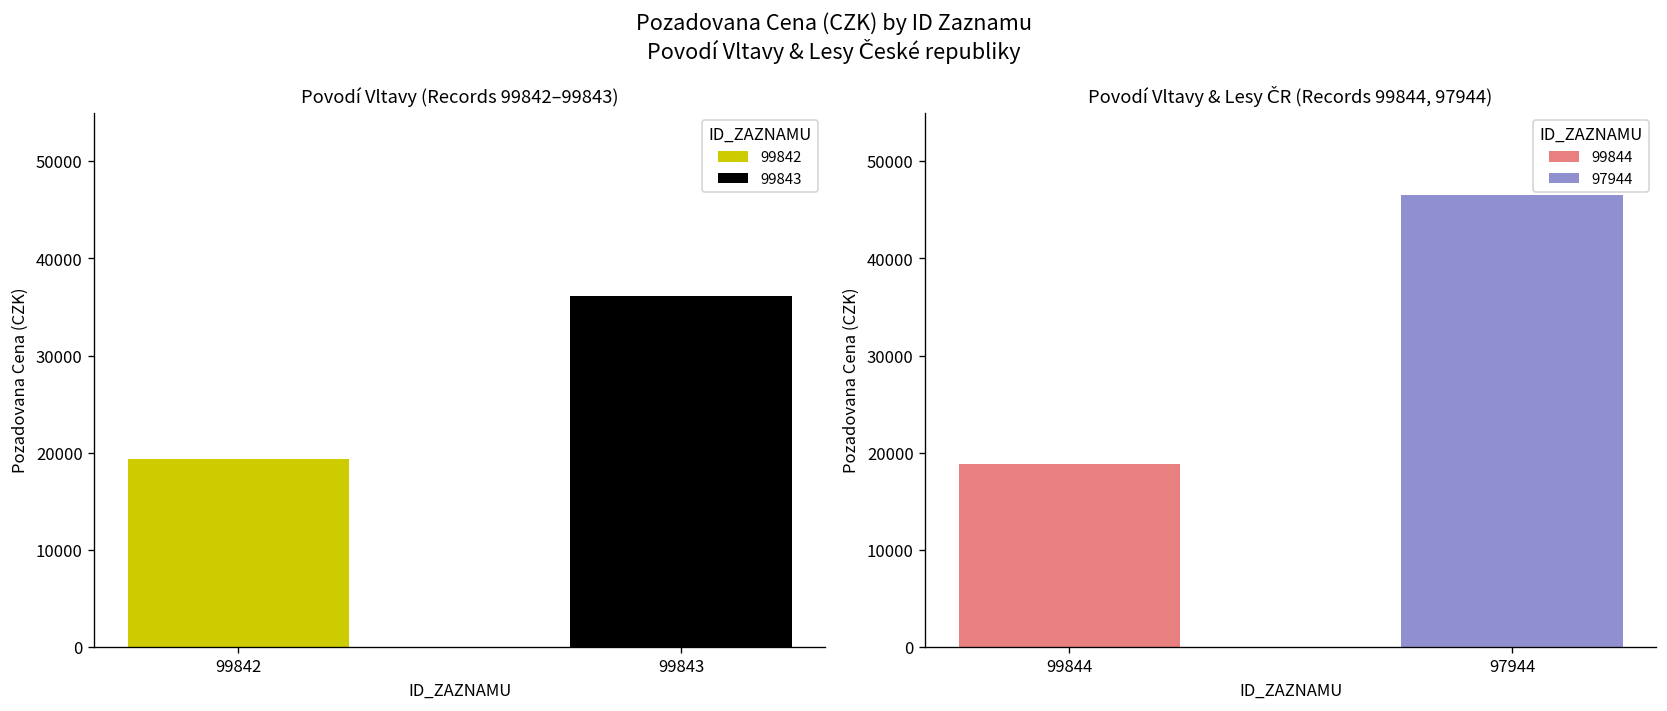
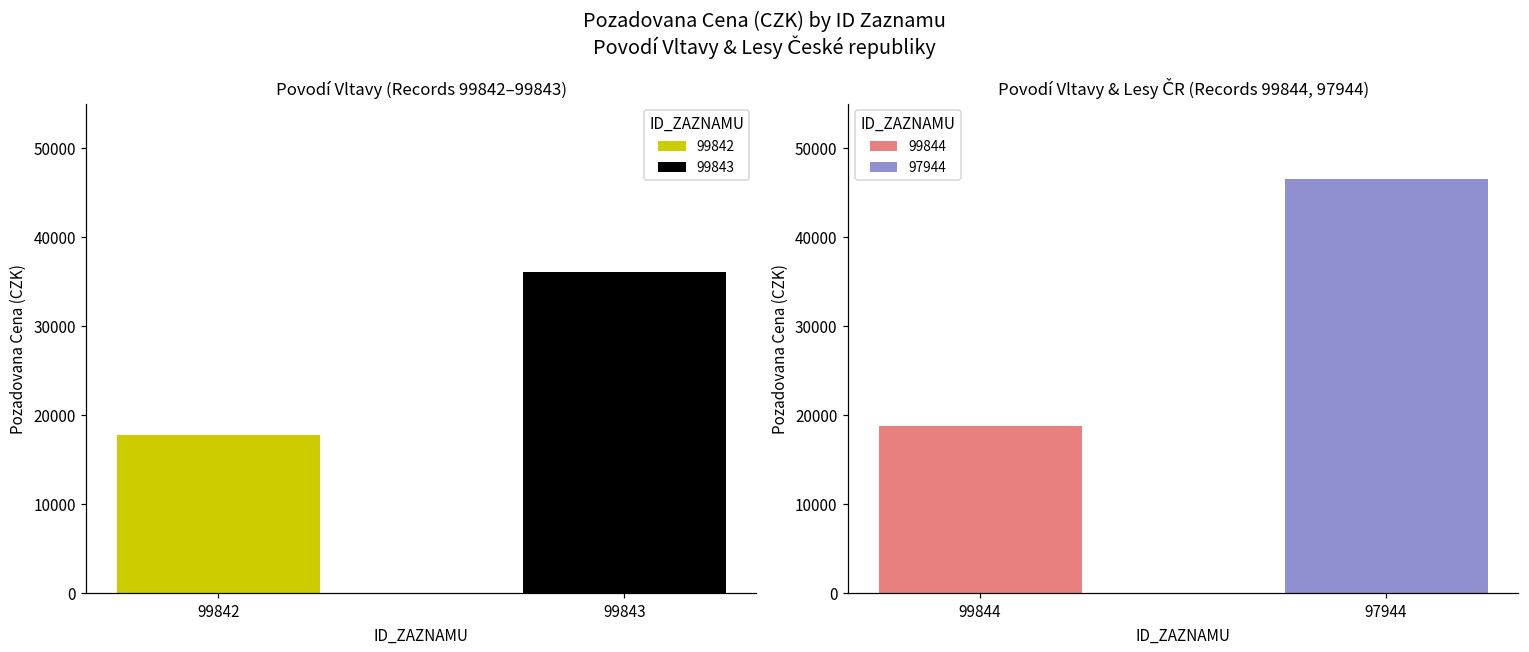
Povodí Vltavy (Records 99842–99843), 99842: 19000 -> 18000
